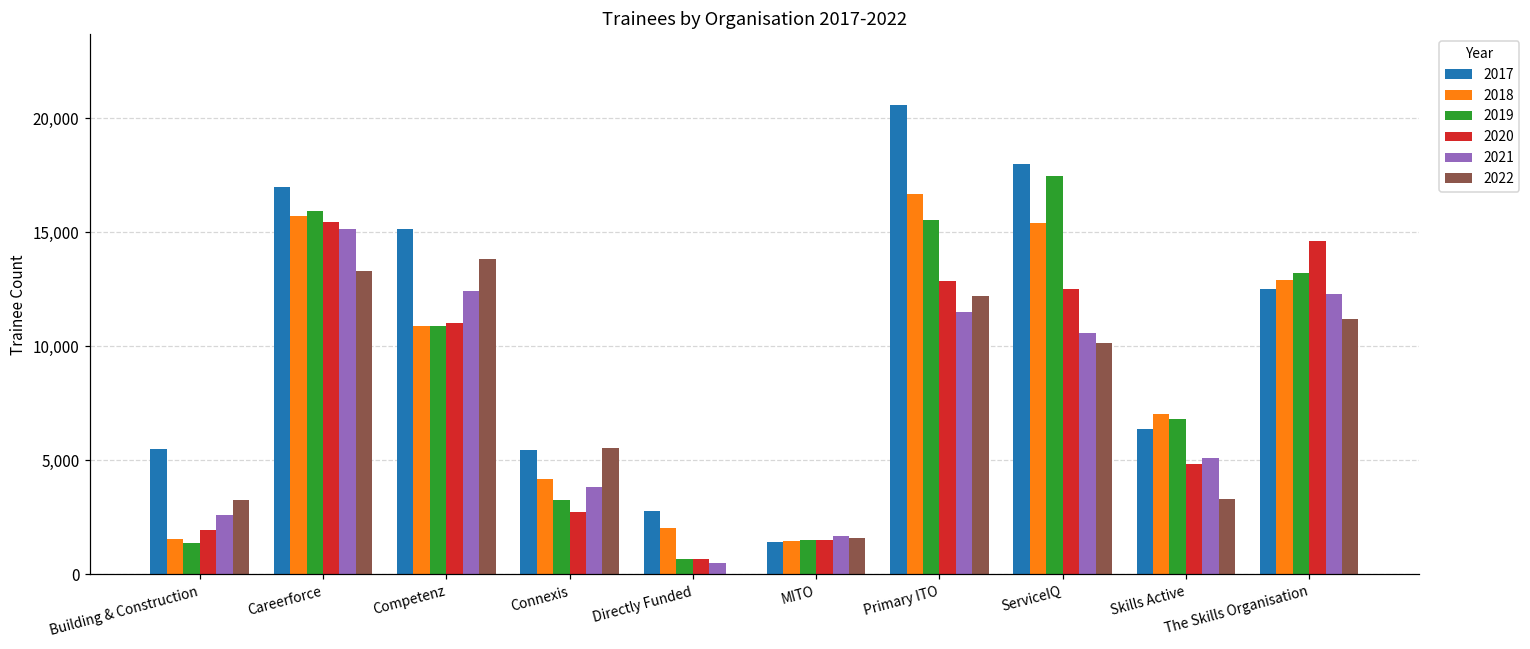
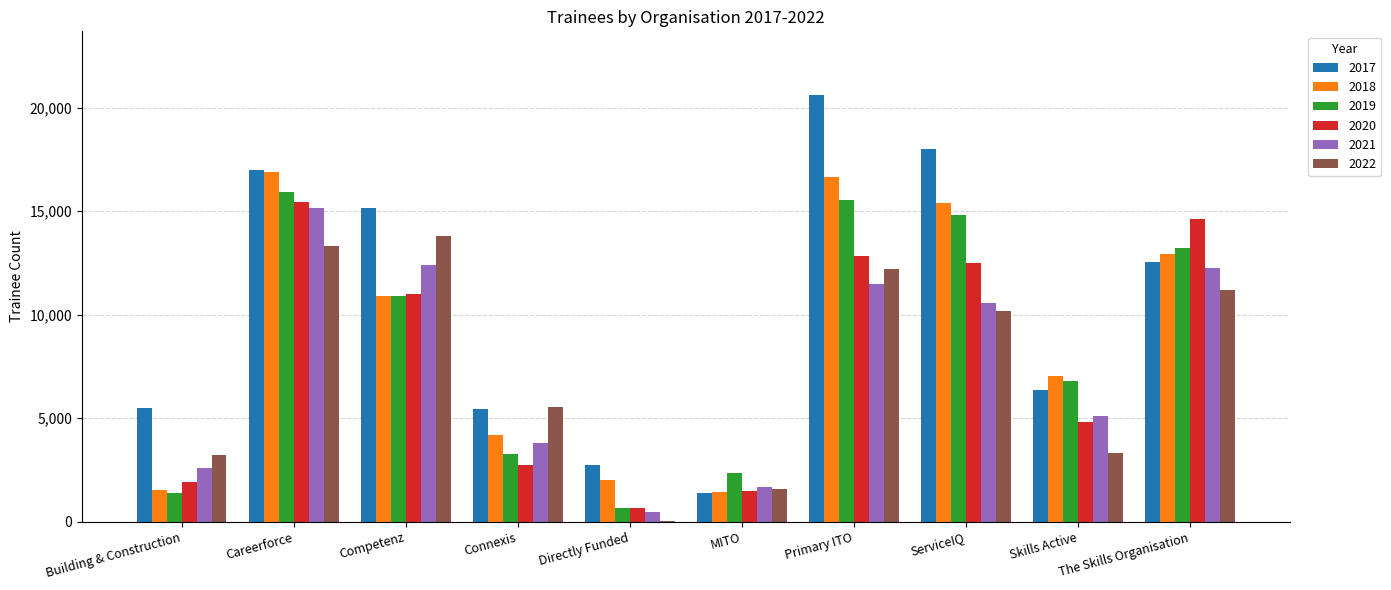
2018, Careerforce: 15,700 -> 16,900
2019, MITO: 1,500 -> 2,400
2019, ServiceIQ: 17,500 -> 14,800
